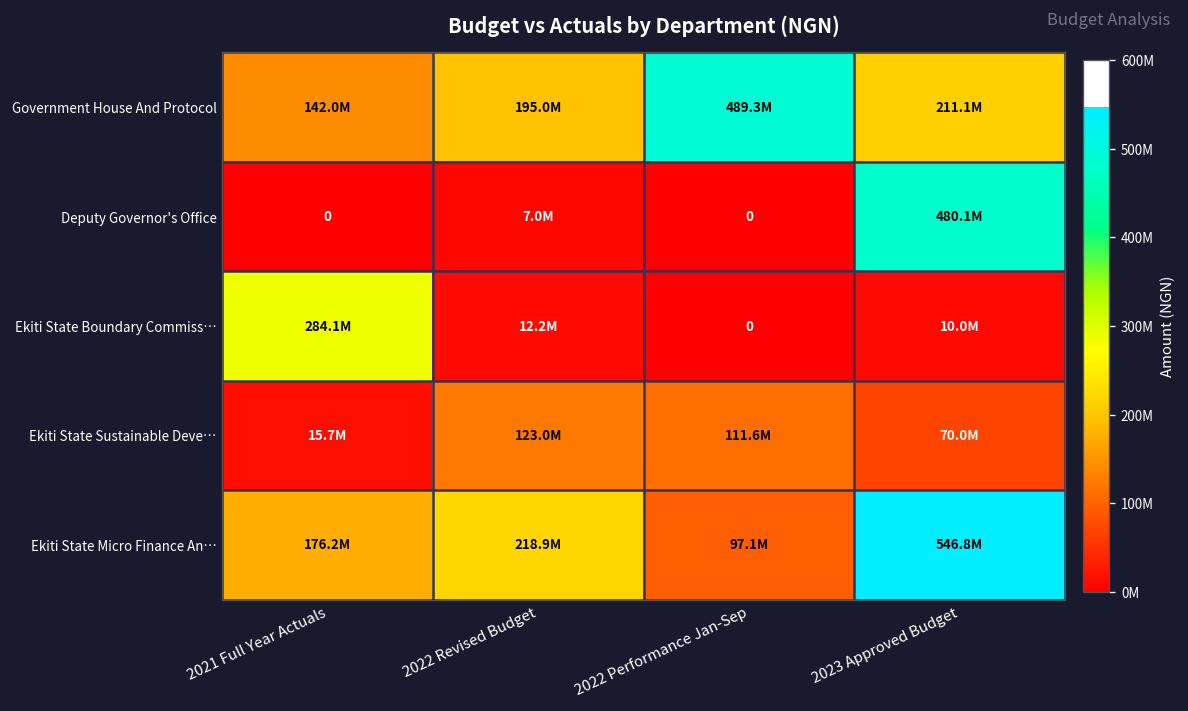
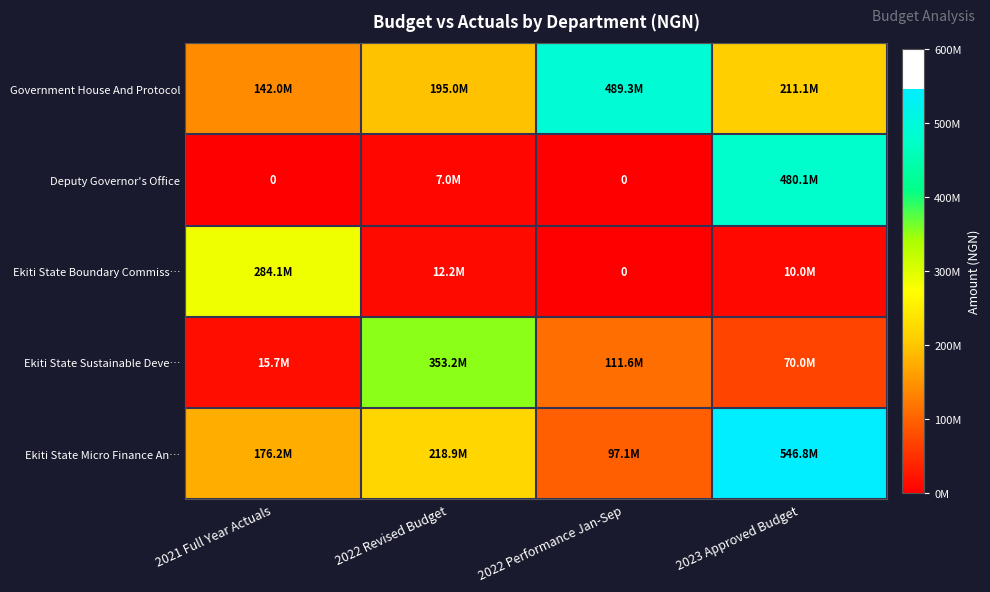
Ekiti State Sustainable Deve…, 2022 Revised Budget: 123.0M -> 353.2M
